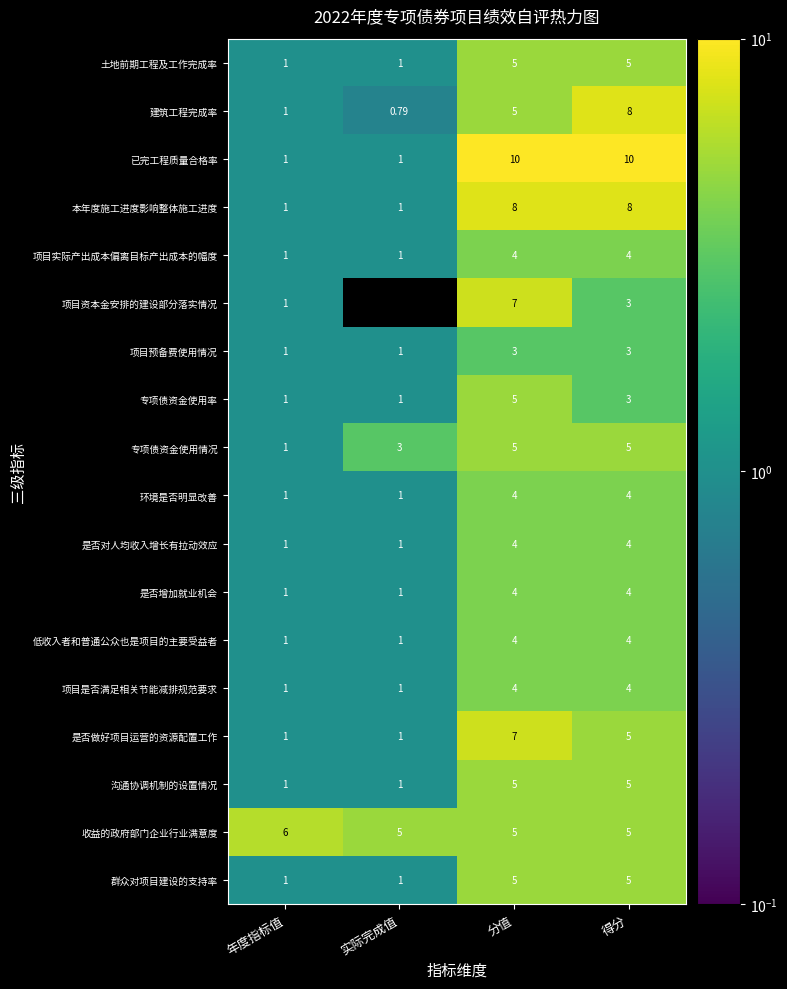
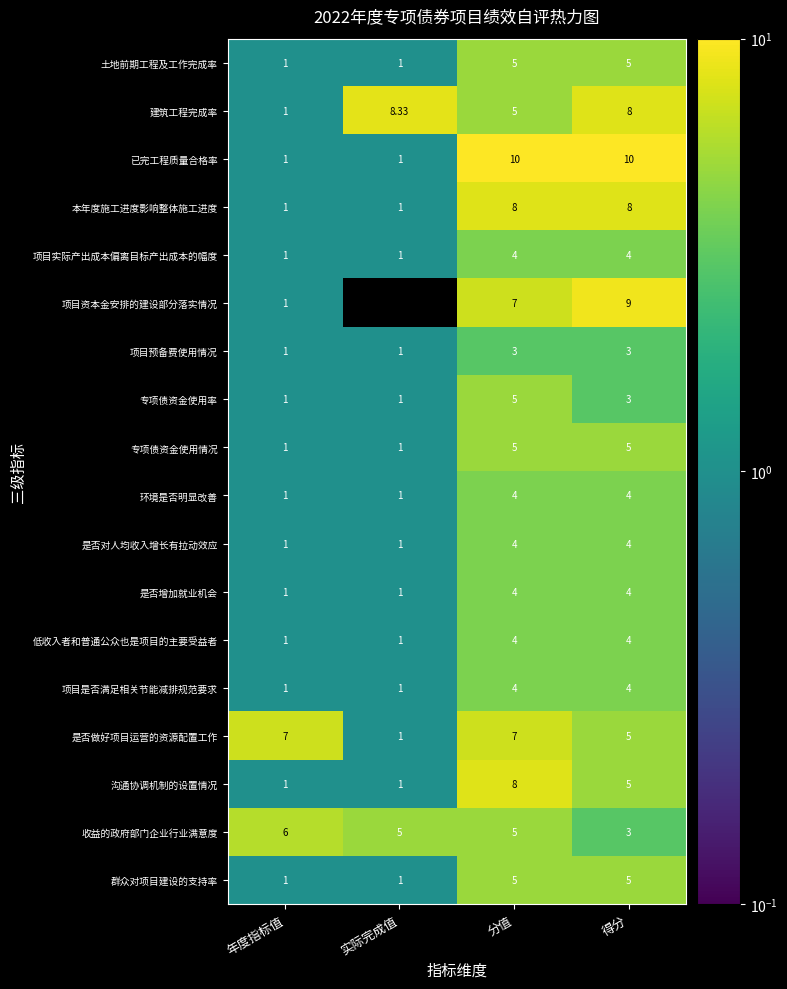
建筑工程完成率, 实际完成值: 0.79 -> 8.33
项目资本金安排的建设部分落实情况, 得分: 3 -> 9
专项债资金使用情况, 实际完成值: 3 -> 1
是否做好项目运营的资源配置工作, 年度指标值: 1 -> 7
沟通协调机制的设置情况, 分值: 5 -> 8
收益的政府部门企业行业满意度, 得分: 5 -> 3
